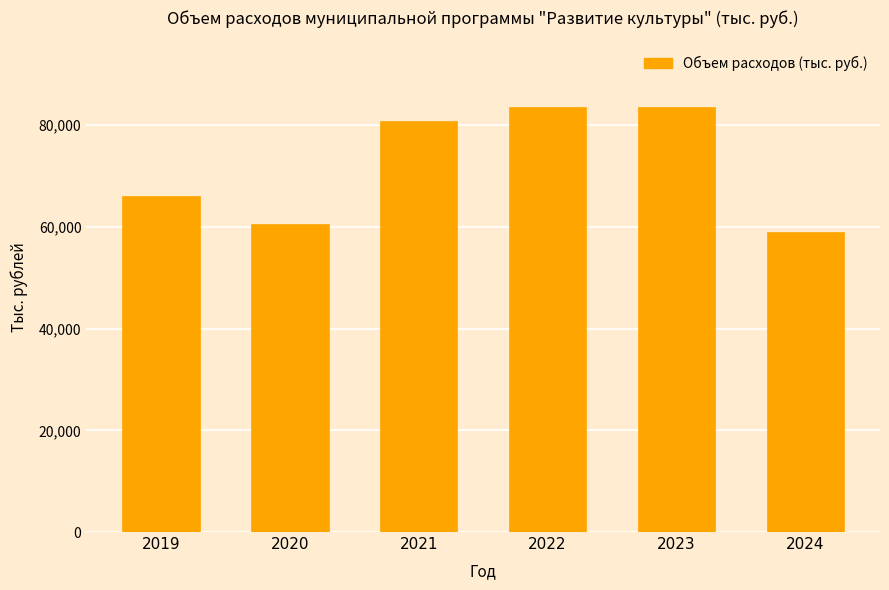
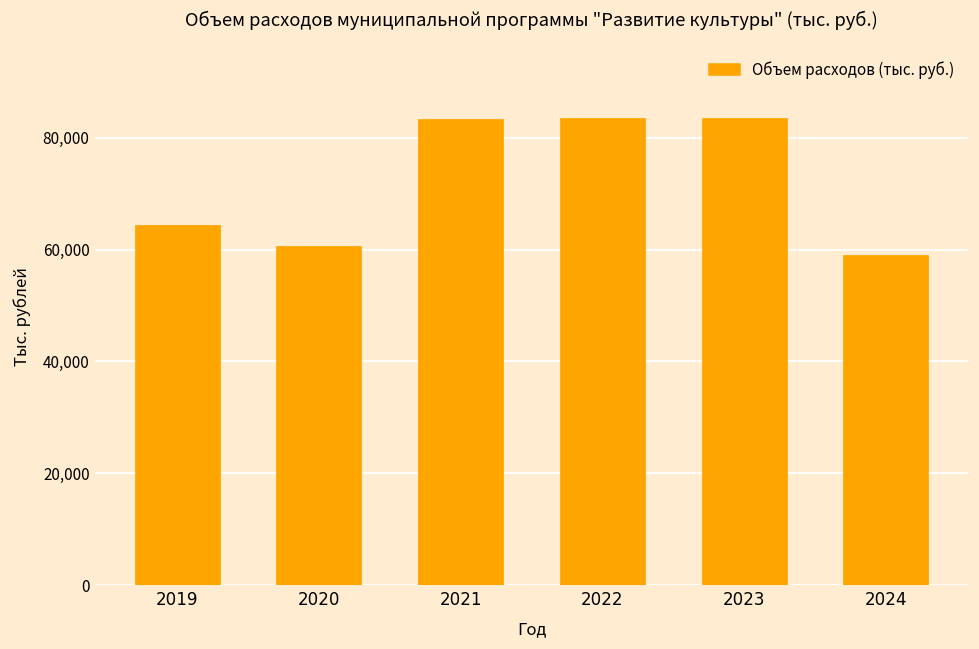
2019: 66,000 -> 64,000
2021: 81,000 -> 83,000
